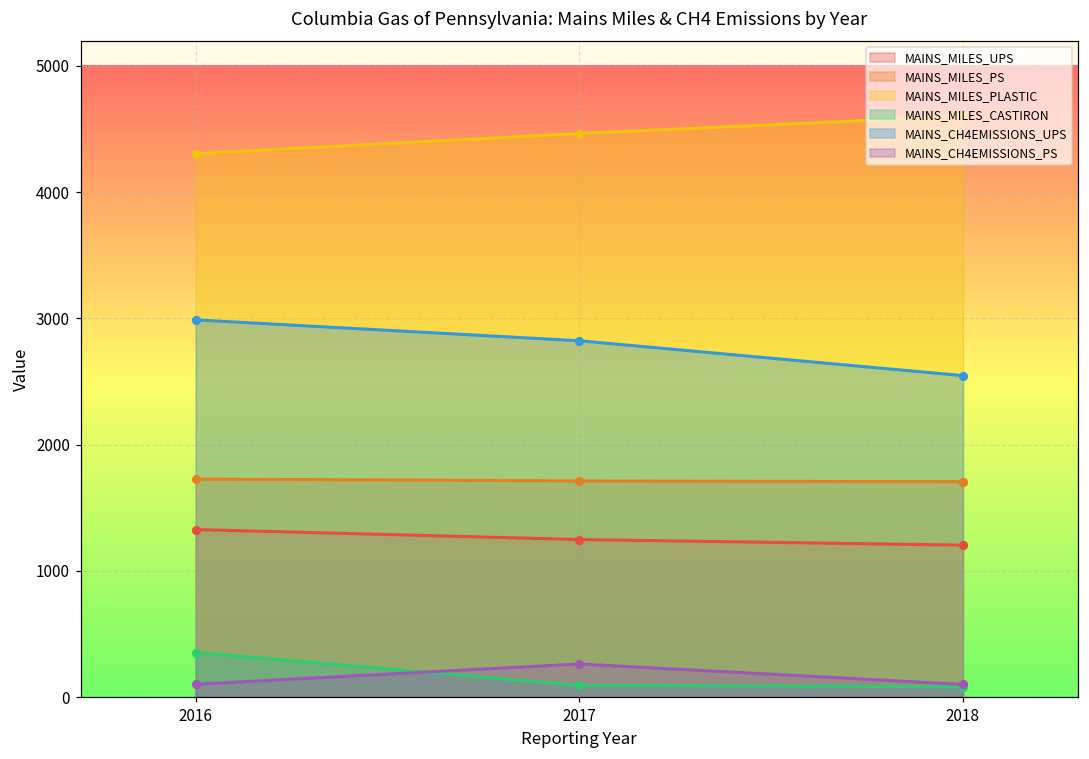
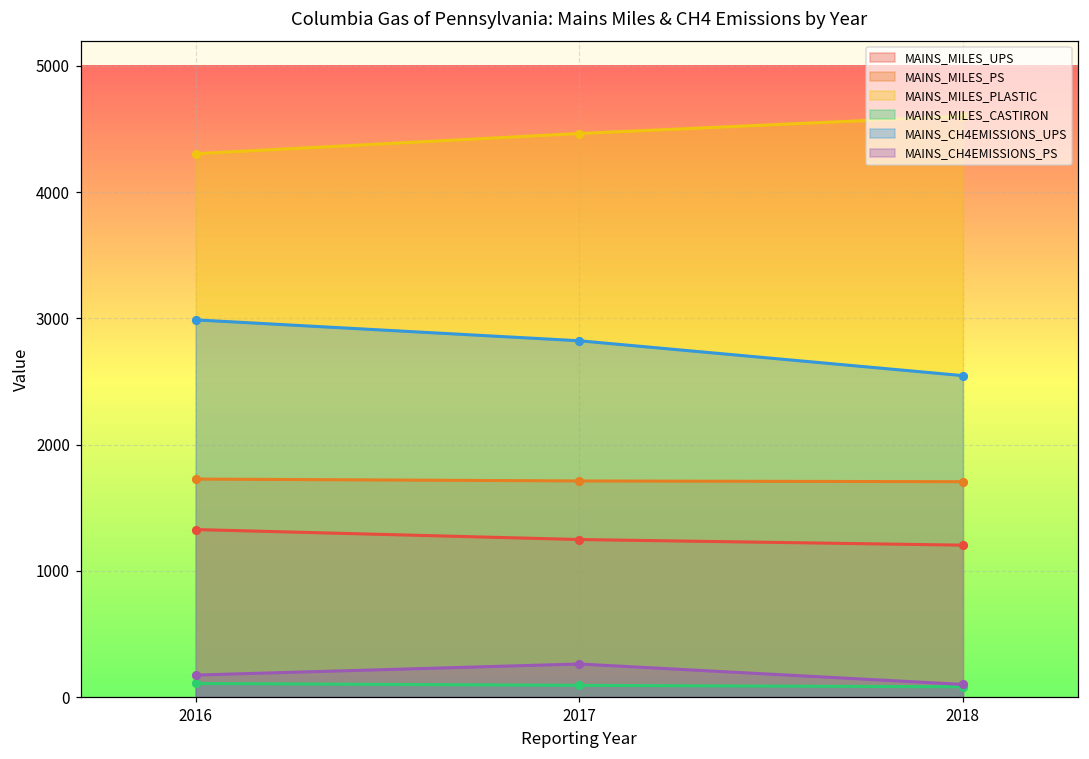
MAINS_MILES_CASTIRON, 2016: 350 -> 110
MAINS_CH4EMISSIONS_PS, 2016: 100 -> 170
